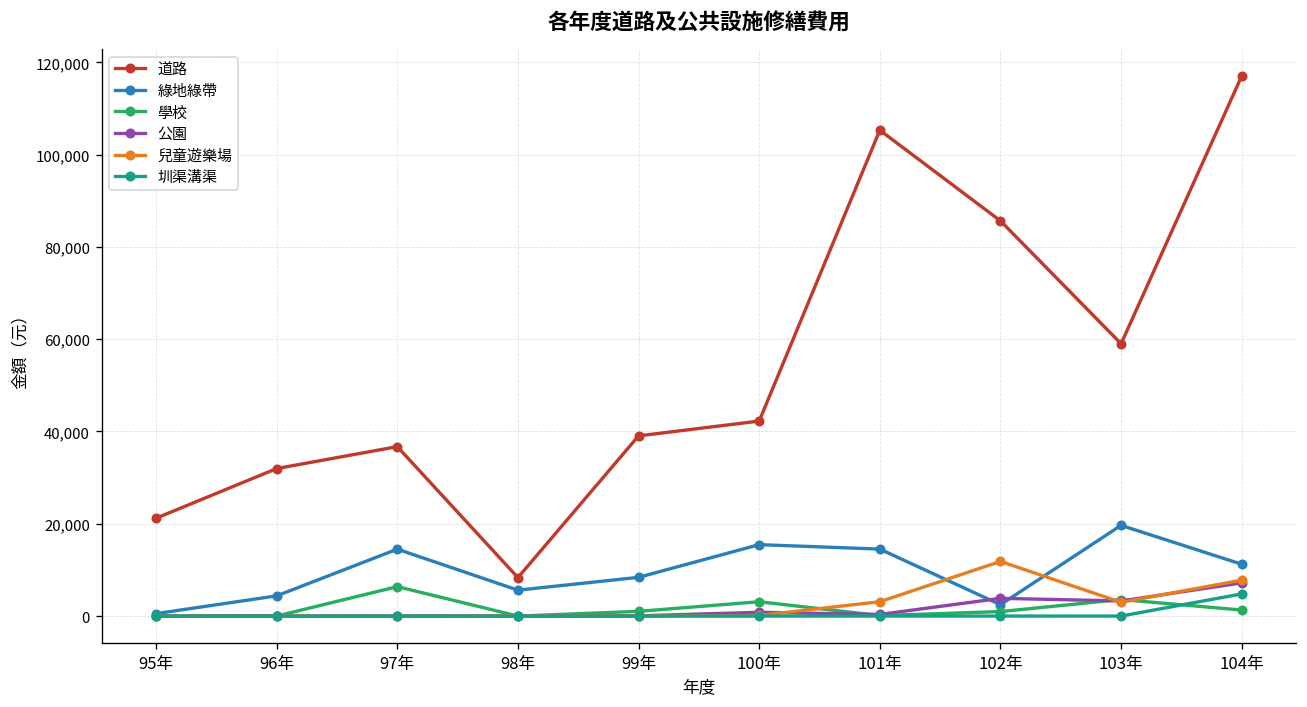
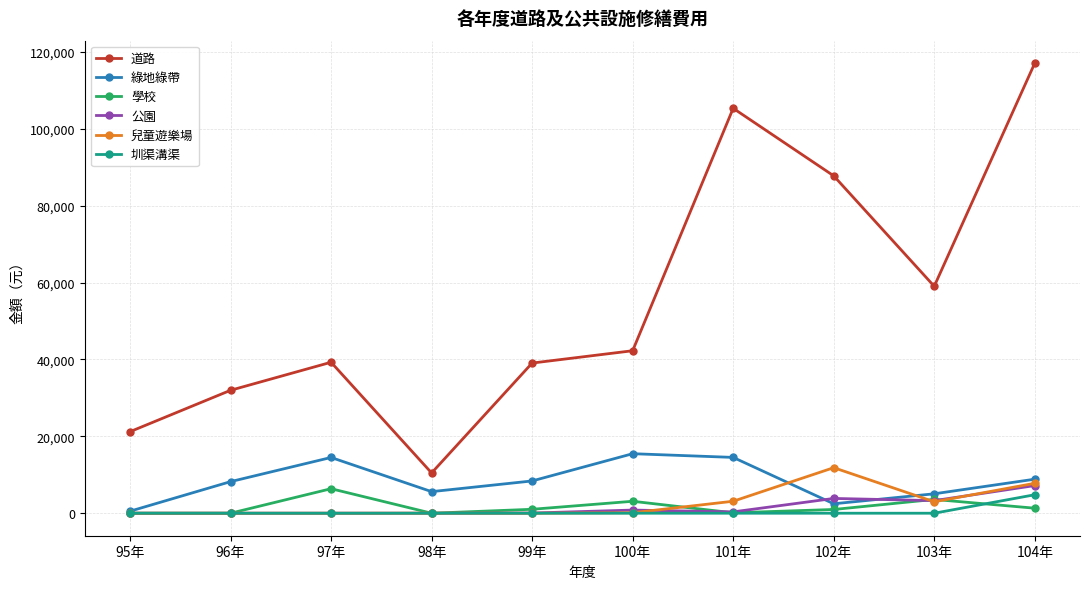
綠地綠帶, 96年: 4,000 -> 8,000
道路, 97年: 37,000 -> 39,000
道路, 98年: 8,000 -> 10,000
道路, 102年: 86,000 -> 88,000
綠地綠帶, 103年: 20,000 -> 5,000
綠地綠帶, 104年: 11,000 -> 9,000
